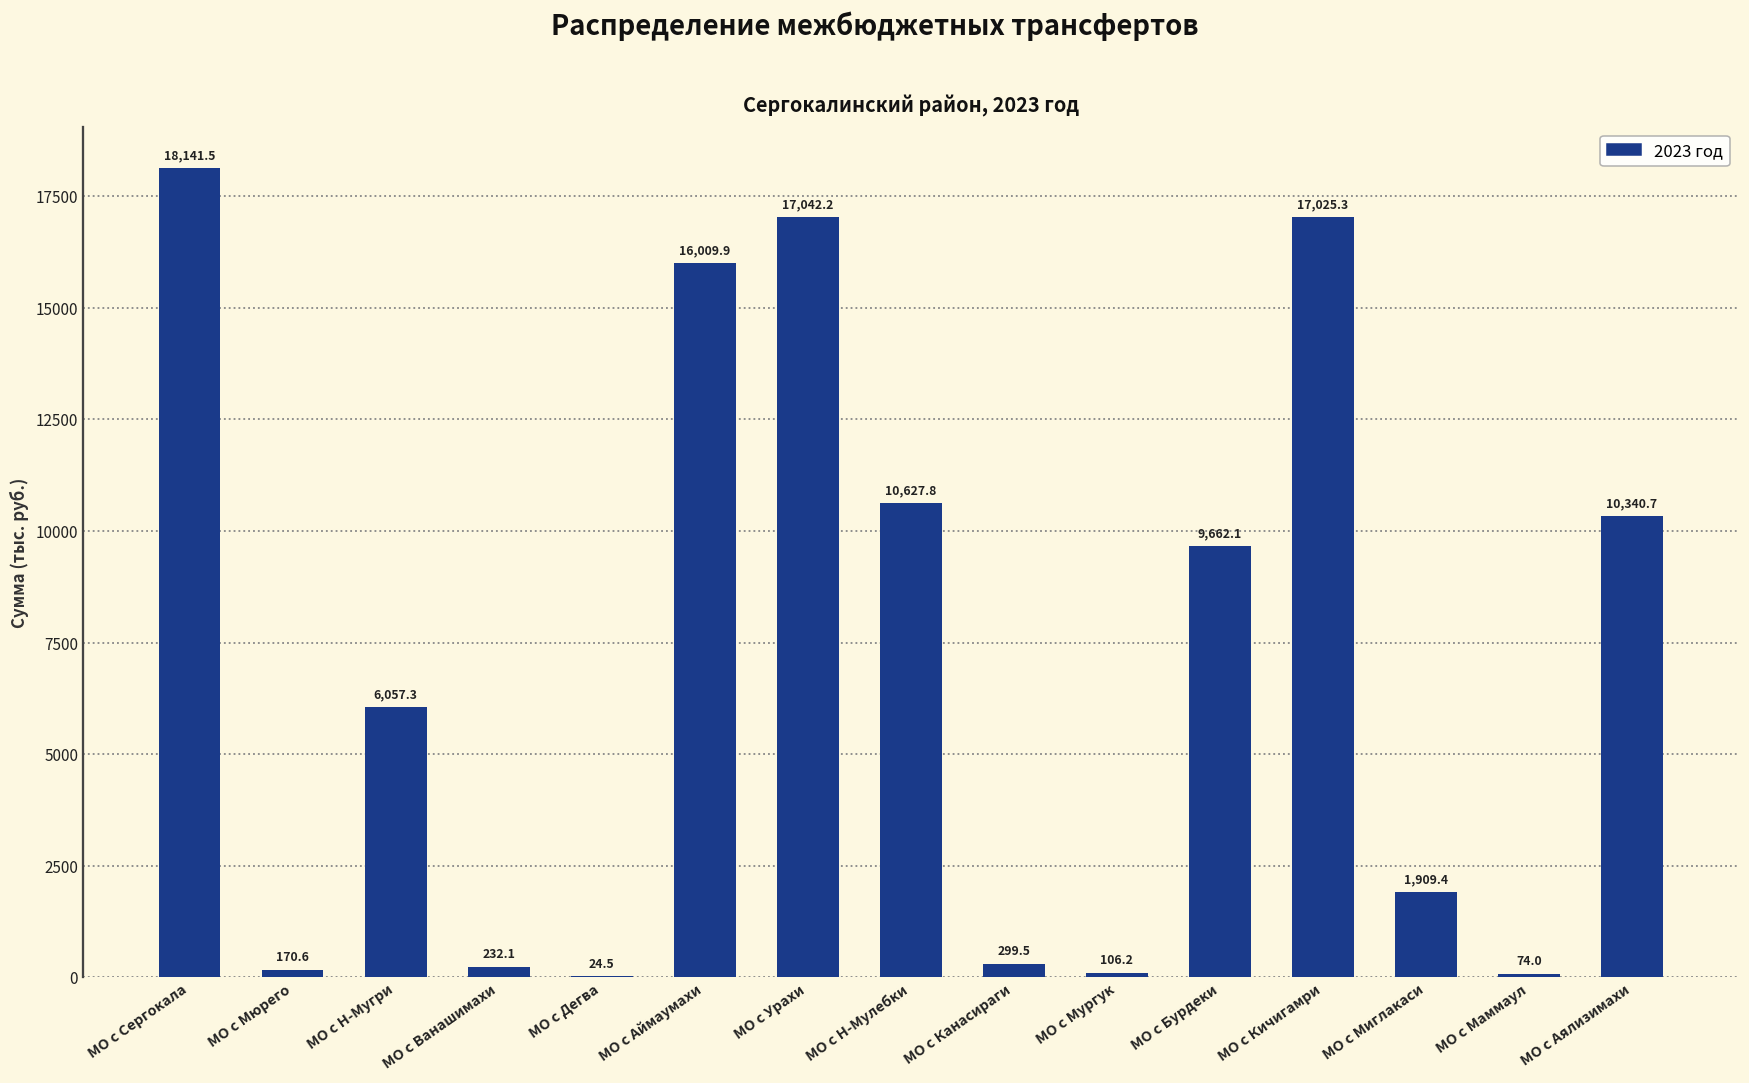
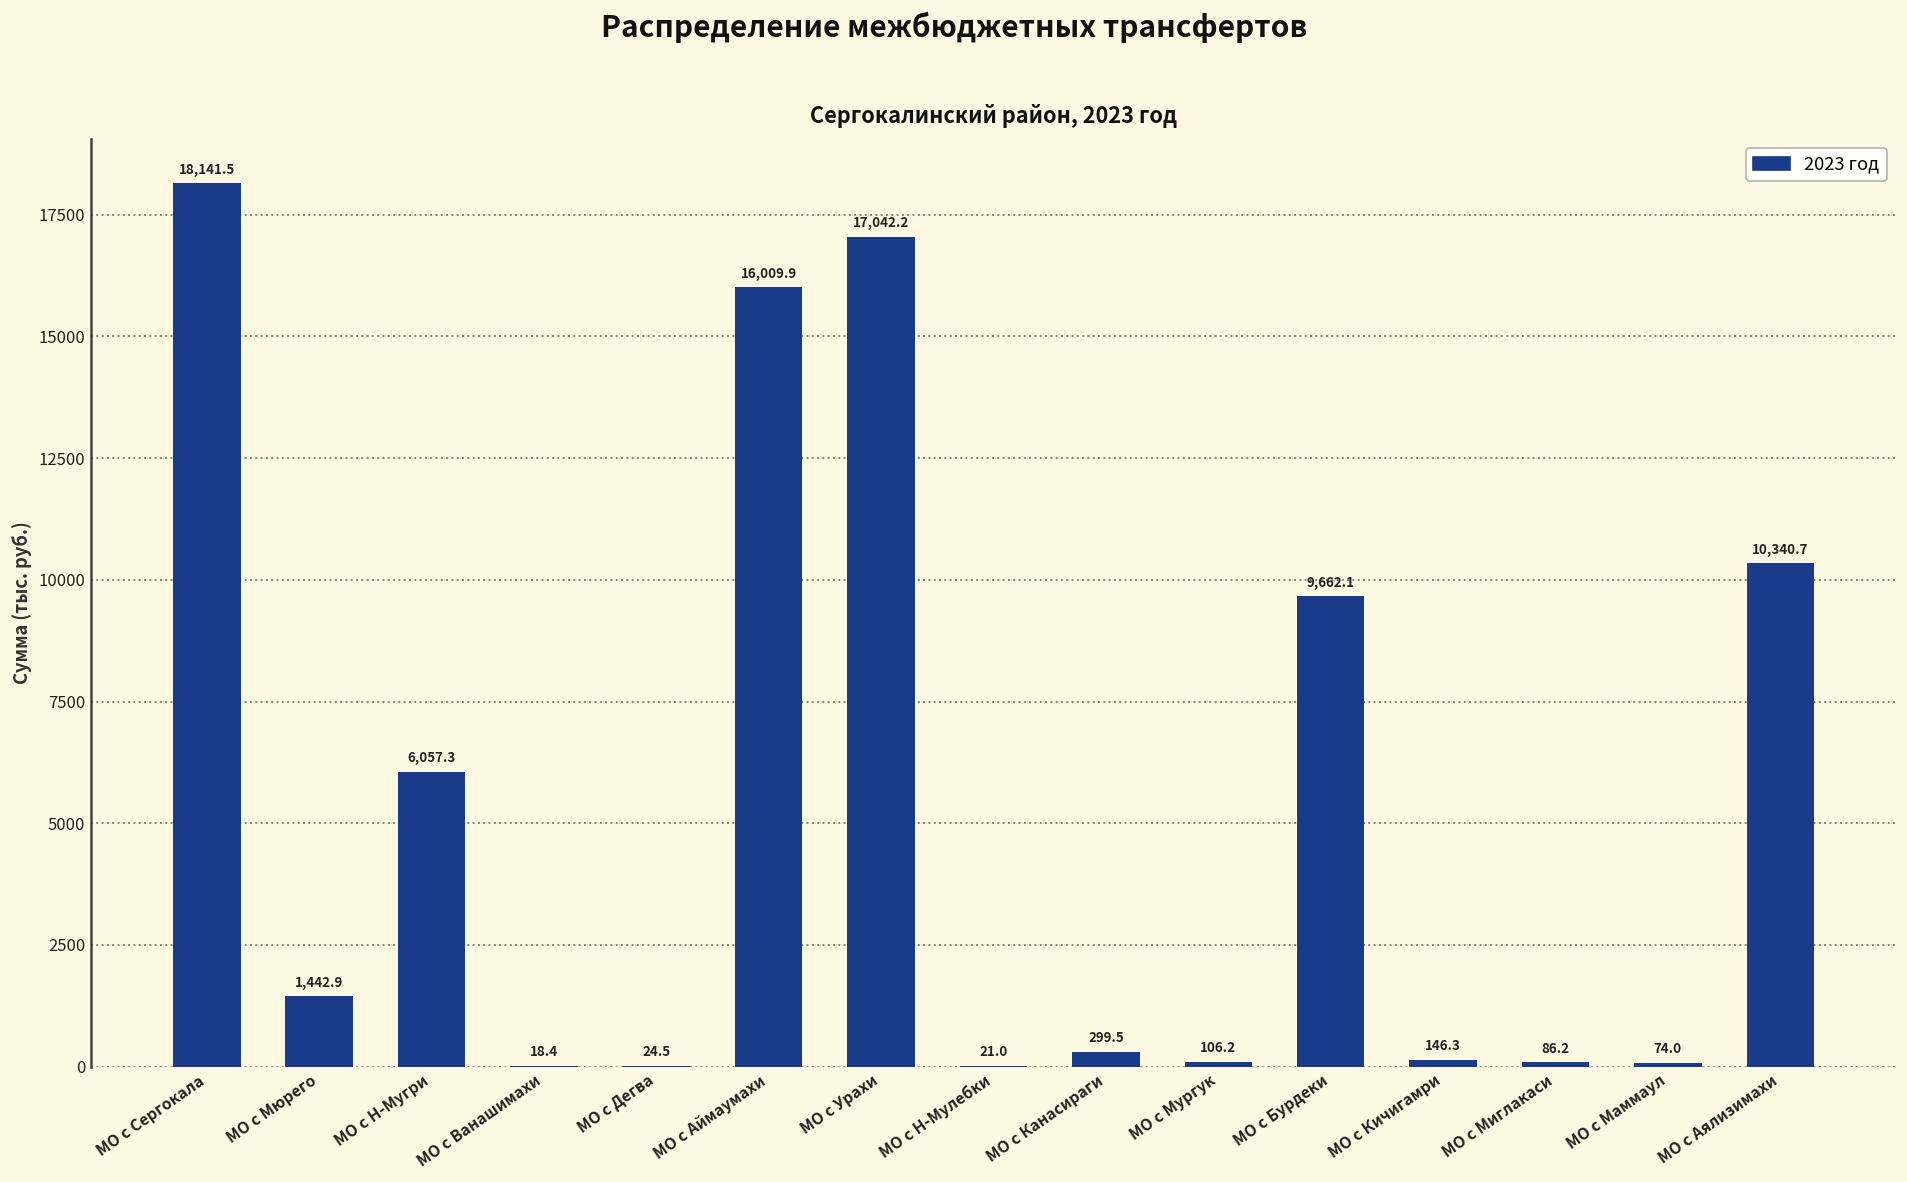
МО с Мюрего: 170.6 -> 1,442.9
МО с Ванашимахи: 232.1 -> 18.4
МО с Н-Мулебки: 10,627.8 -> 21.0
МО с Кичигамри: 17,025.3 -> 146.3
МО с Миглакаси: 1,909.4 -> 86.2
